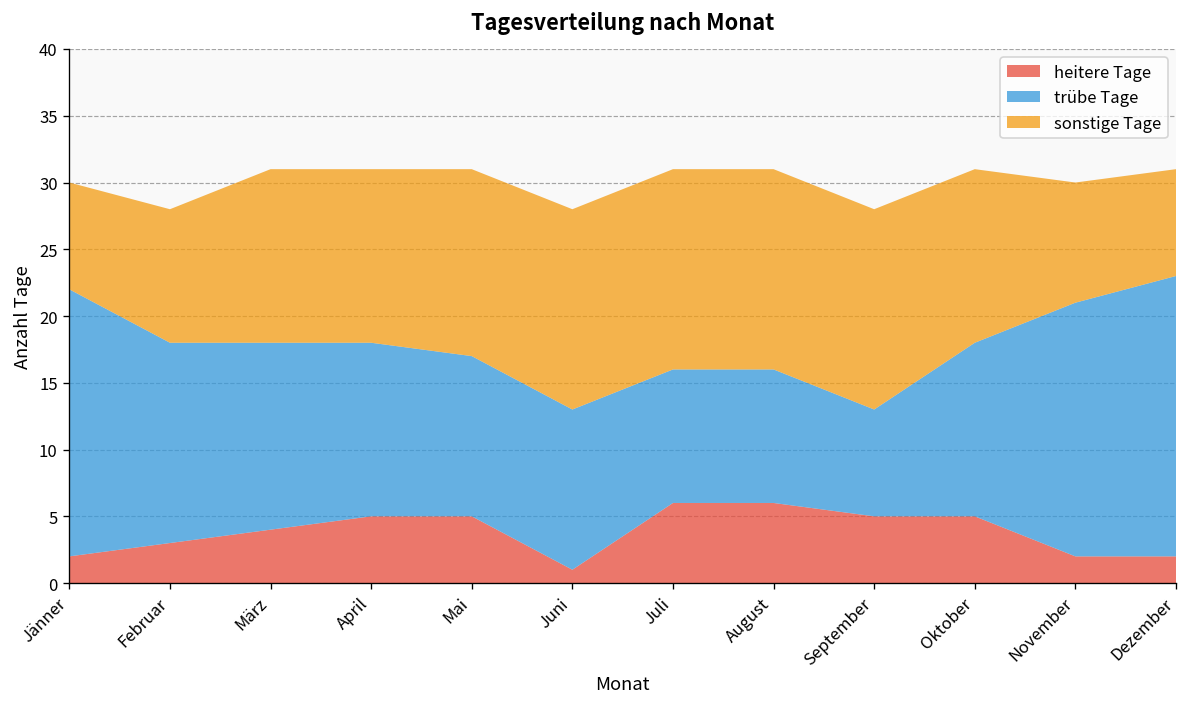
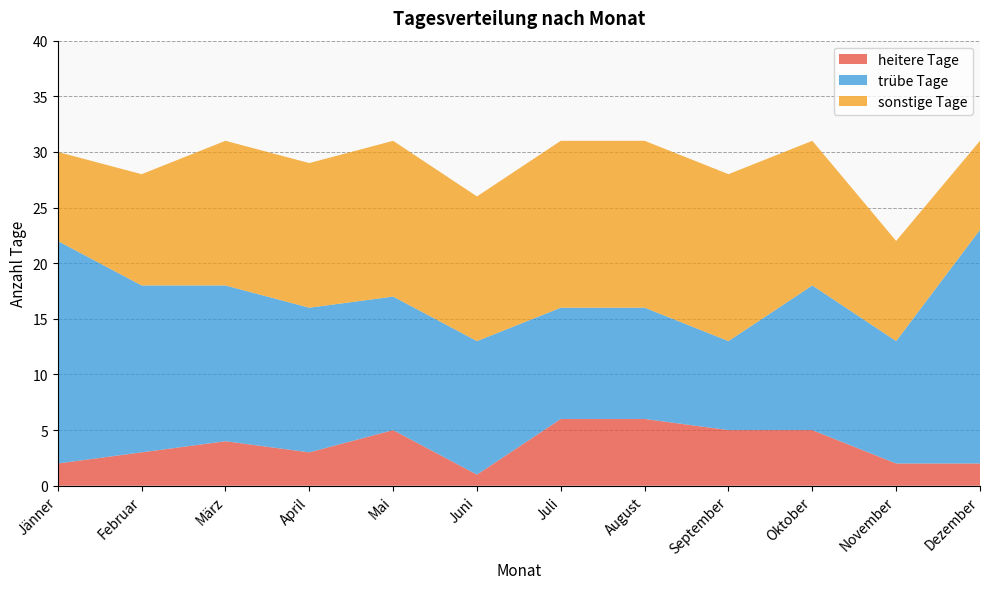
heitere Tage, April: 5 -> 3
sonstige Tage, Juni: 15 -> 13
trübe Tage, November: 19 -> 11
